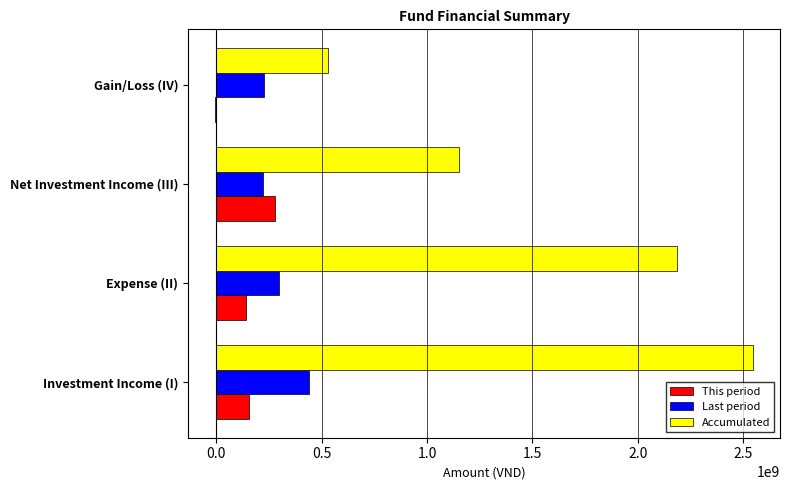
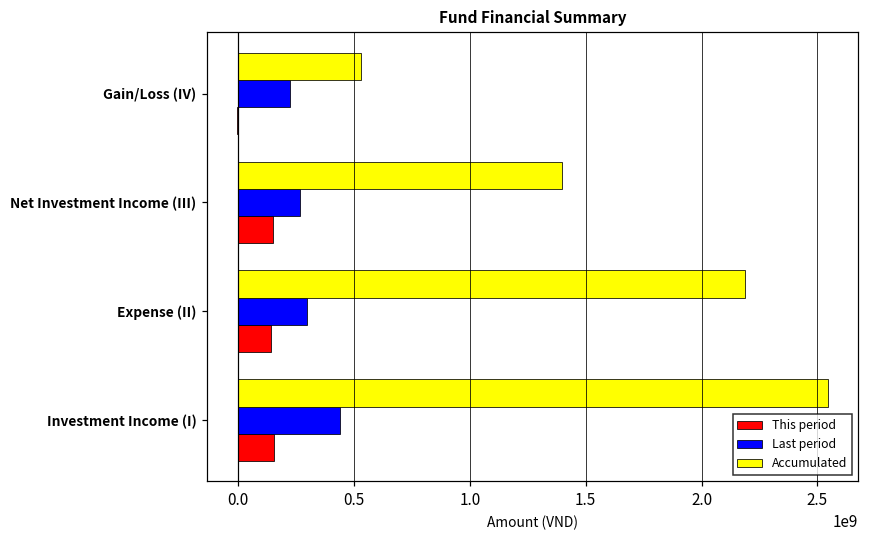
Accumulated, Net Investment Income (III): 1150000000 -> 1400000000
Last period, Net Investment Income (III): 220000000 -> 270000000
This period, Net Investment Income (III): 280000000 -> 150000000
